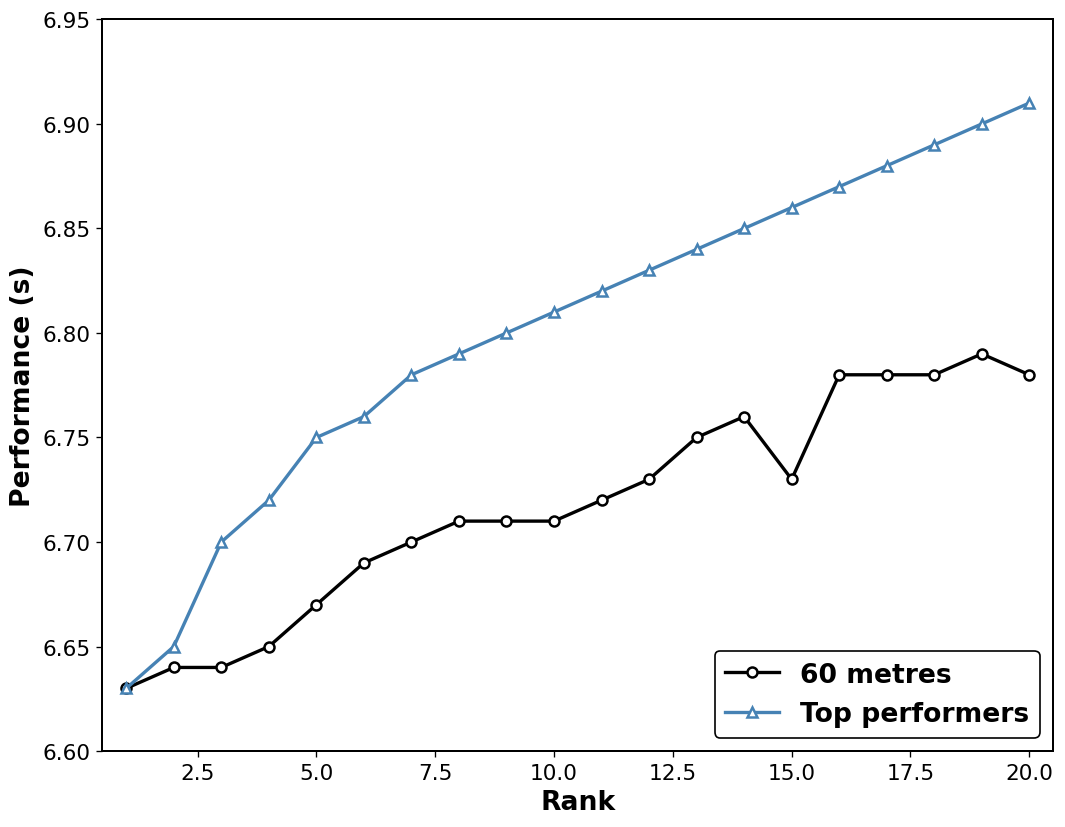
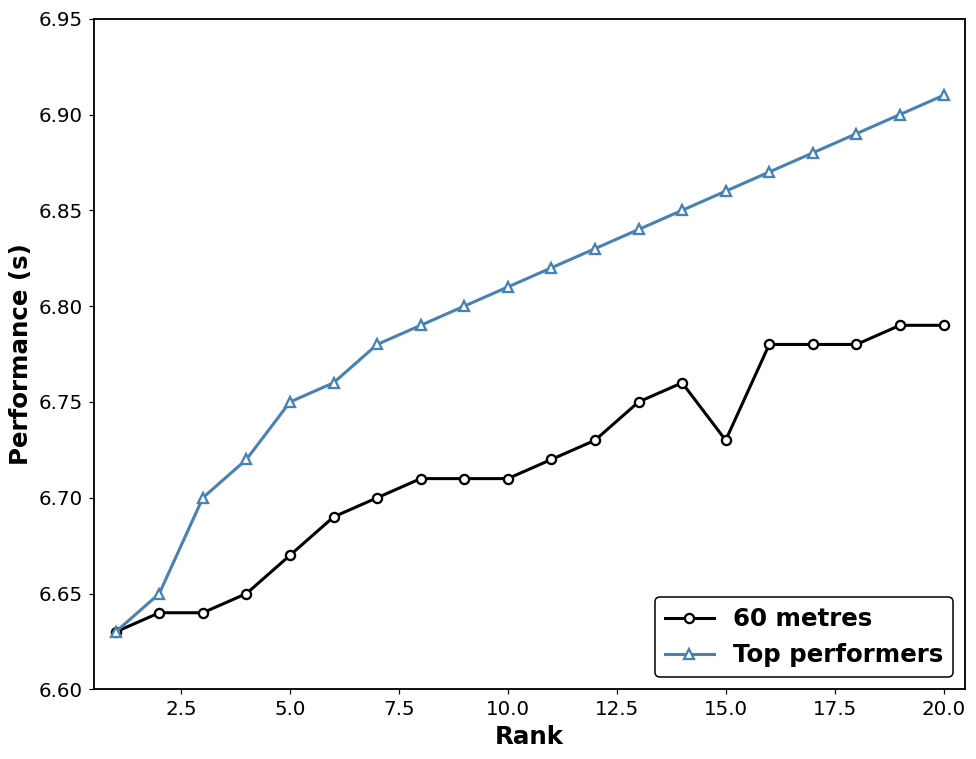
60 metres, 20.0: 6.78 -> 6.79
